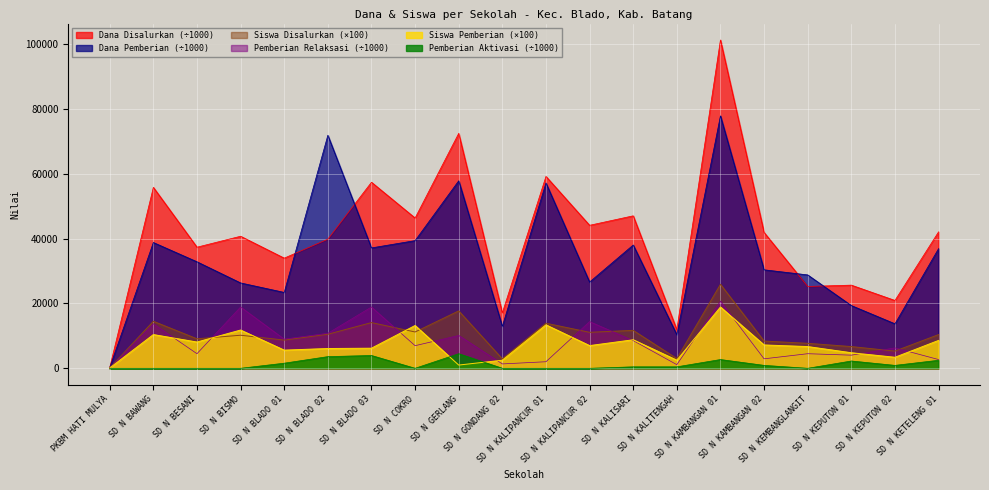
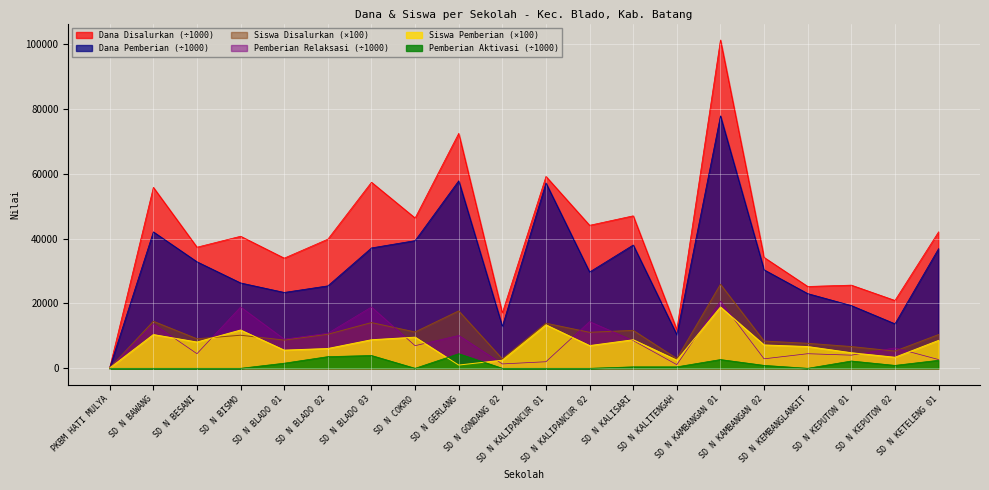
Dana Pemberian (÷1000), SD N BAWANG: 39000 -> 42000
Dana Pemberian (÷1000), SD N BLADO 02: 72000 -> 25000
Siswa Pemberian (×100), SD N BLADO 03: 6000 -> 9000
Siswa Pemberian (×100), SD N COKRO: 13000 -> 10000
Dana Pemberian (÷1000), SD N KALIPANCUR 02: 27000 -> 30000
Dana Disalurkan (÷1000), SD N KAMBANGAN 02: 42000 -> 34000
Dana Pemberian (÷1000), SD N KEMBANGLANGIT: 29000 -> 23000
